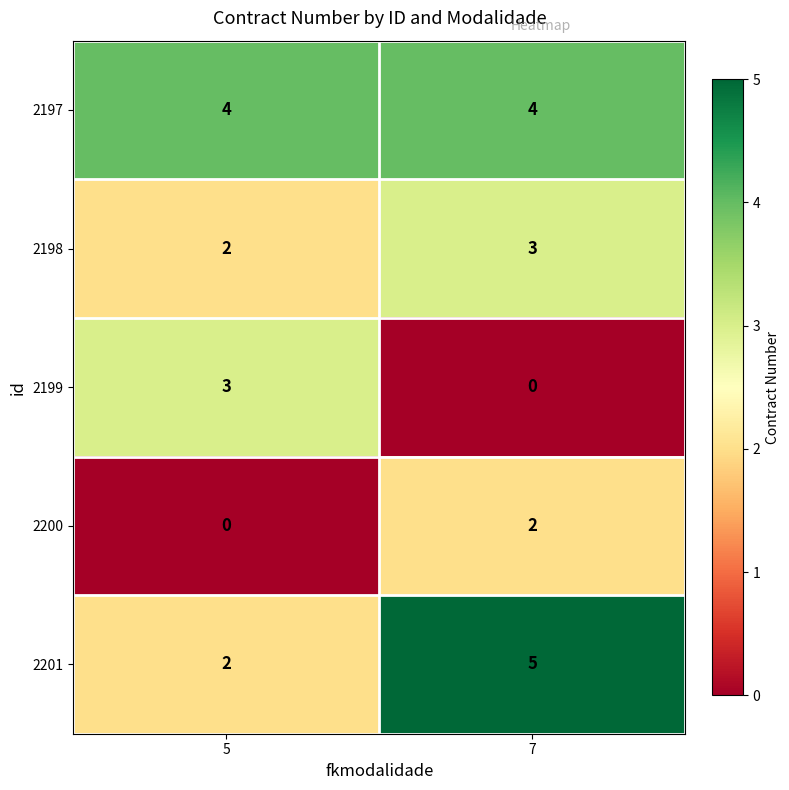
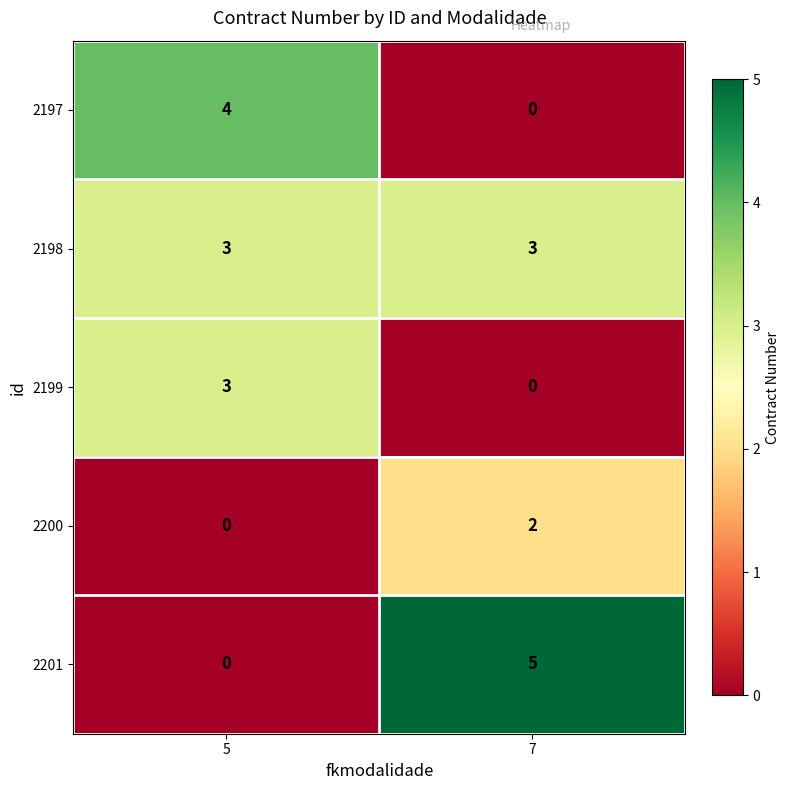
2197, 7: 4 -> 0
2198, 5: 2 -> 3
2201, 5: 2 -> 0
